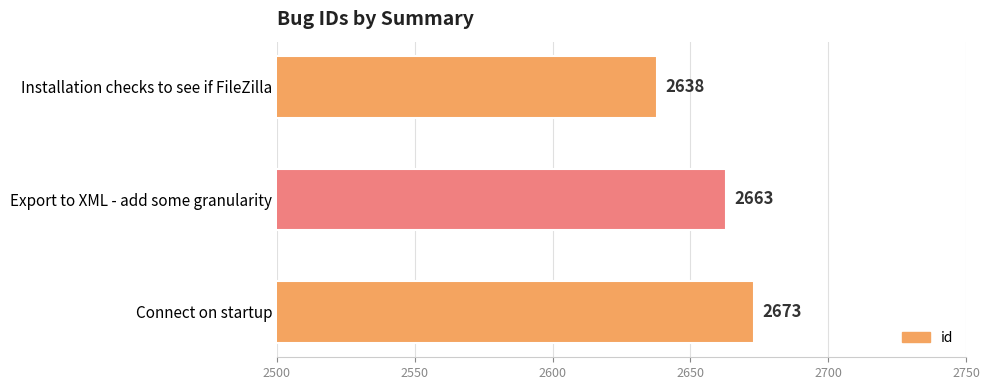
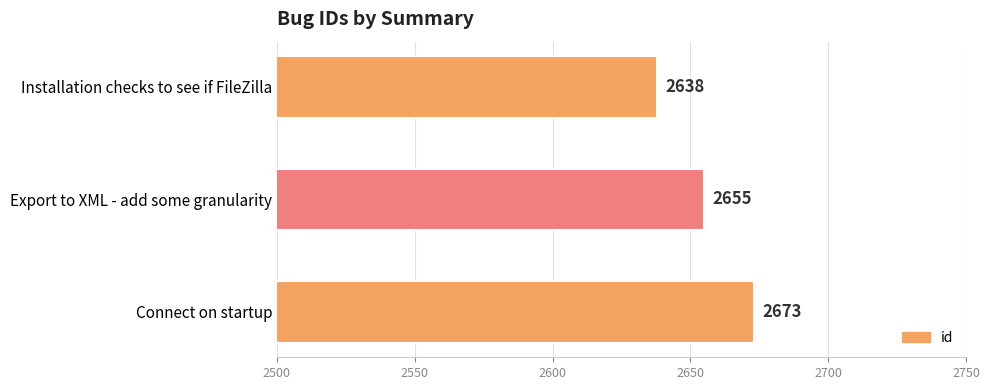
Export to XML - add some granularity: 2663 -> 2655
